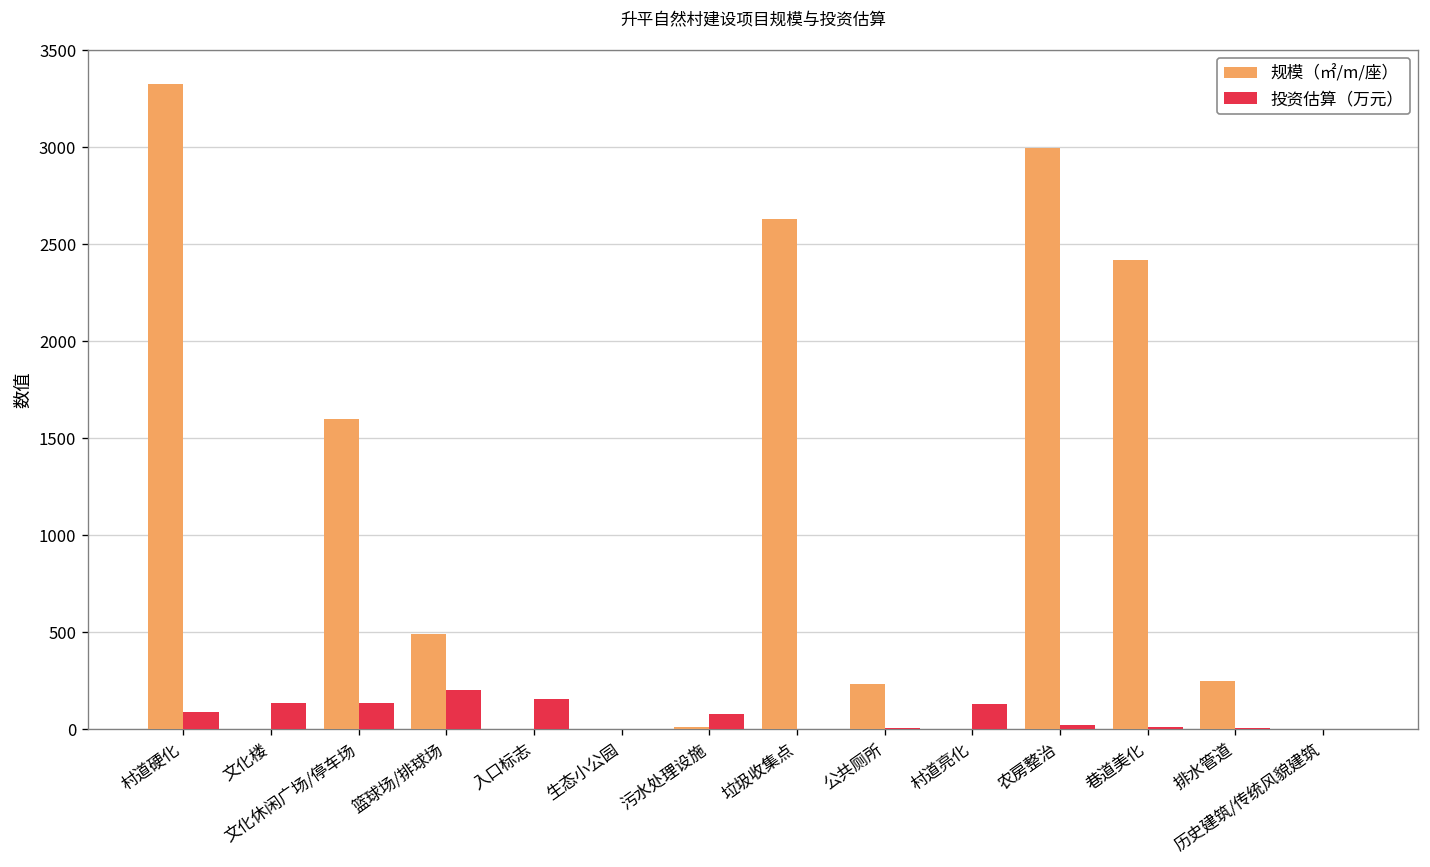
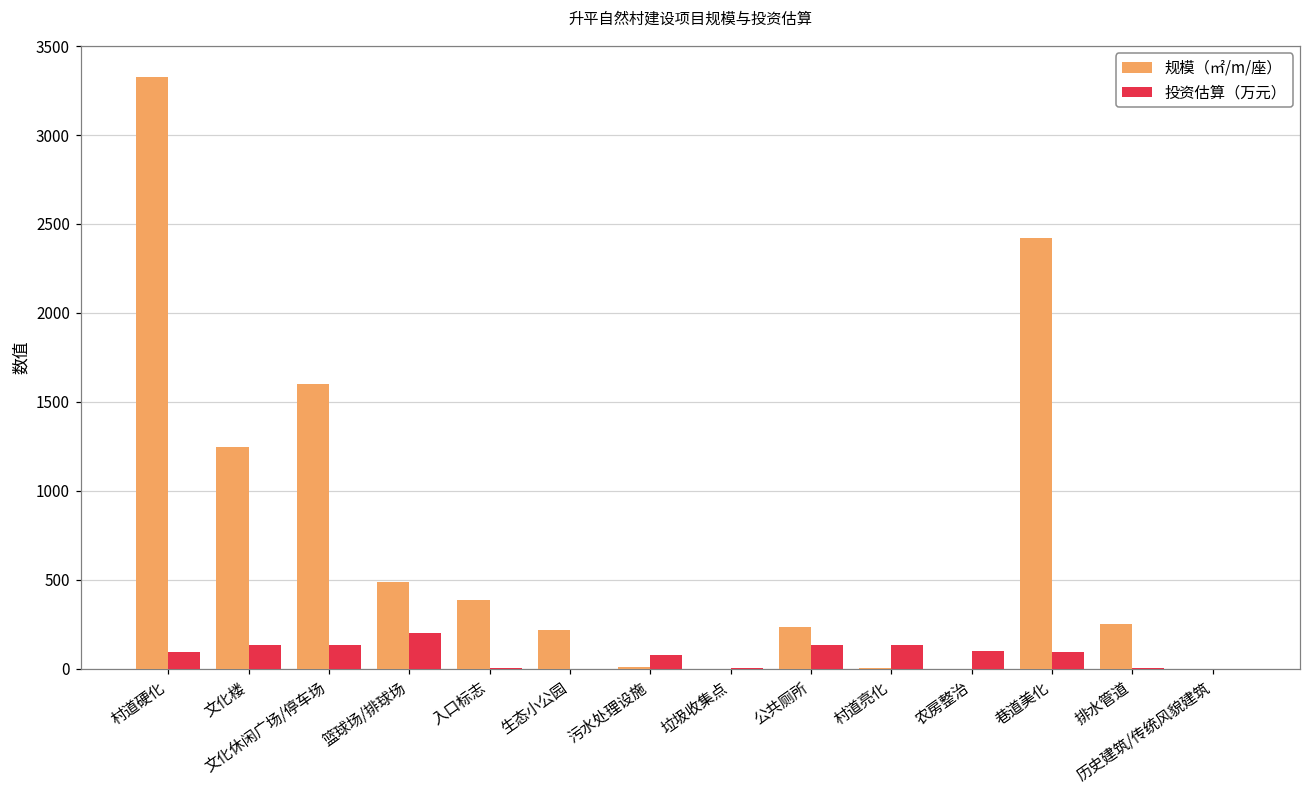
规模（㎡/m/座）, 文化楼: 0 -> 1250
规模（㎡/m/座）, 入口标志: 0 -> 380
投资估算（万元）, 入口标志: 160 -> 0
规模（㎡/m/座）, 生态小公园: 0 -> 220
规模（㎡/m/座）, 垃圾收集点: 2630 -> 0
投资估算（万元）, 公共厕所: 0 -> 130
规模（㎡/m/座）, 农房整治: 2990 -> 0
投资估算（万元）, 农房整治: 20 -> 100
投资估算（万元）, 巷道美化: 10 -> 100
